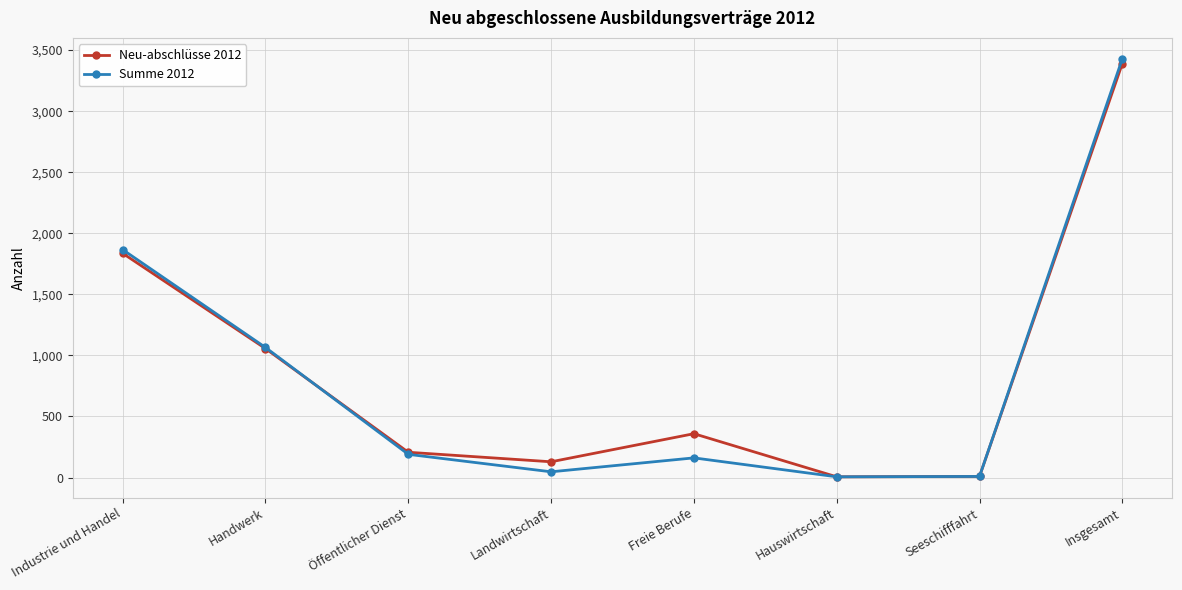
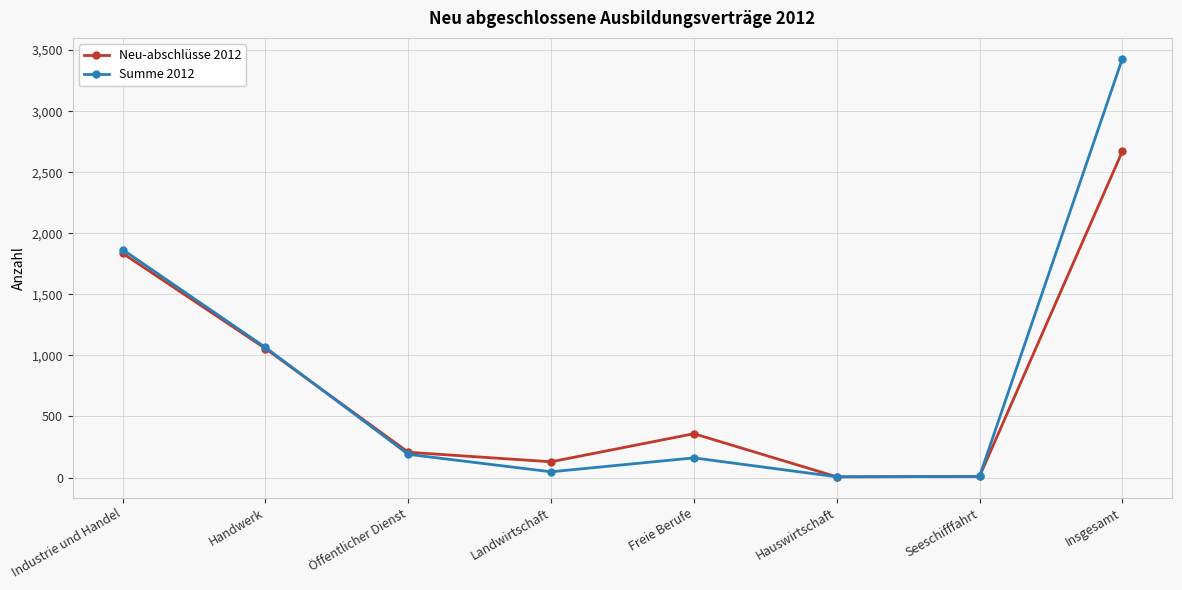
Neu-abschlüsse 2012, Insgesamt: 3,390 -> 2,670
